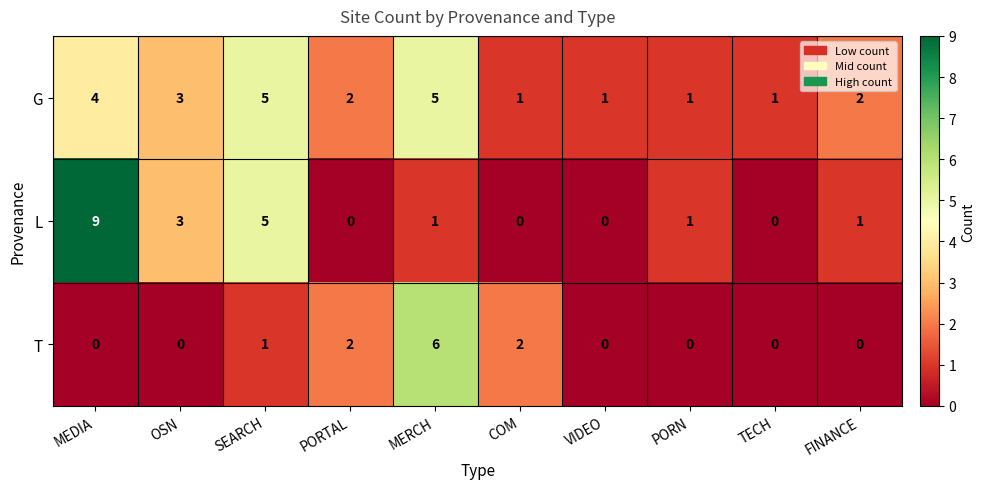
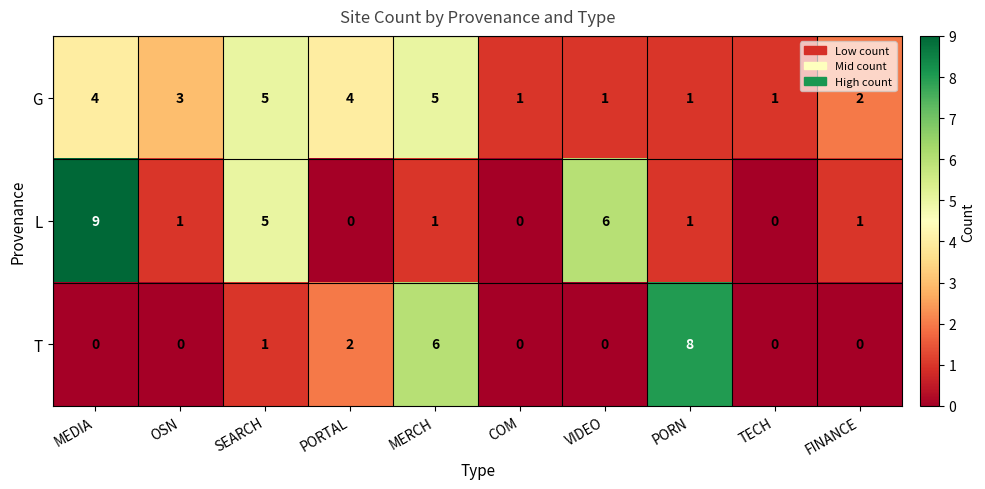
G, PORTAL: 2 -> 4
L, OSN: 3 -> 1
L, VIDEO: 0 -> 6
T, COM: 2 -> 0
T, PORN: 0 -> 8
